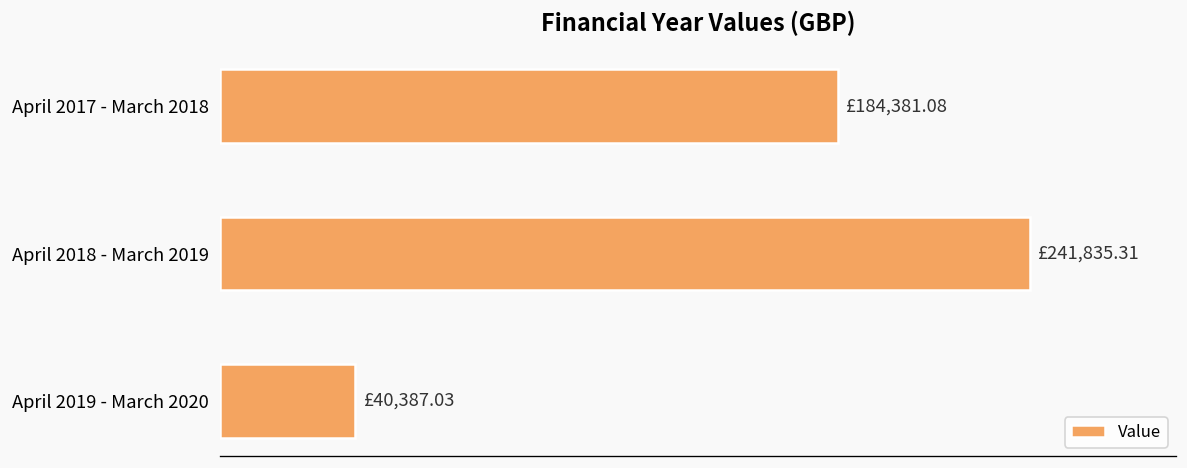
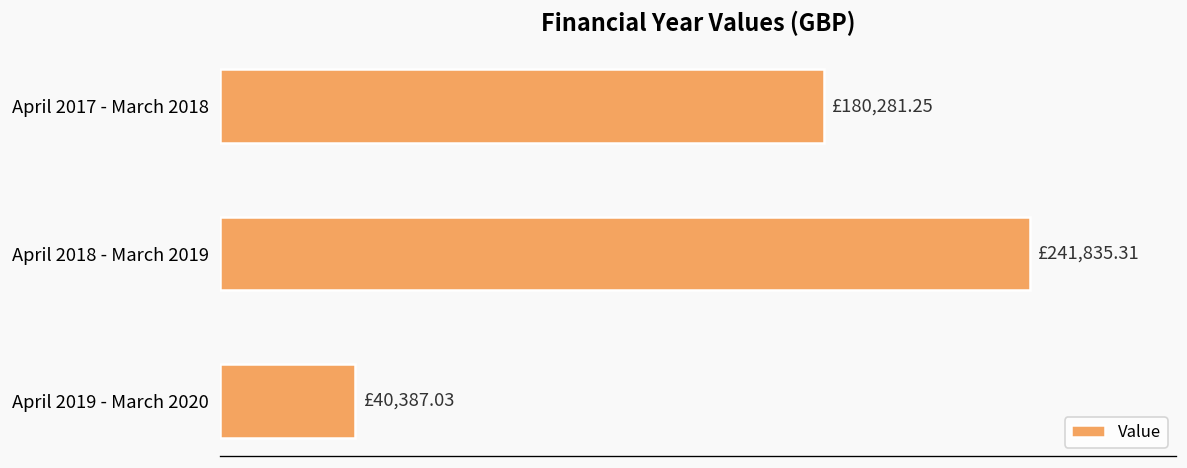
April 2017 - March 2018: £184,381.08 -> £180,281.25
